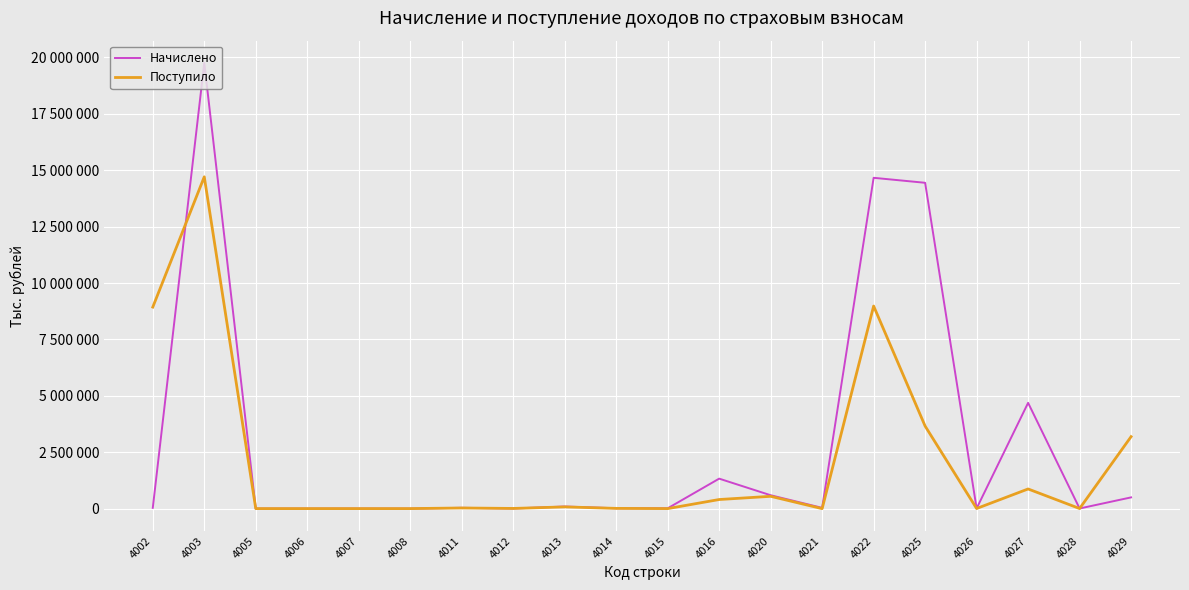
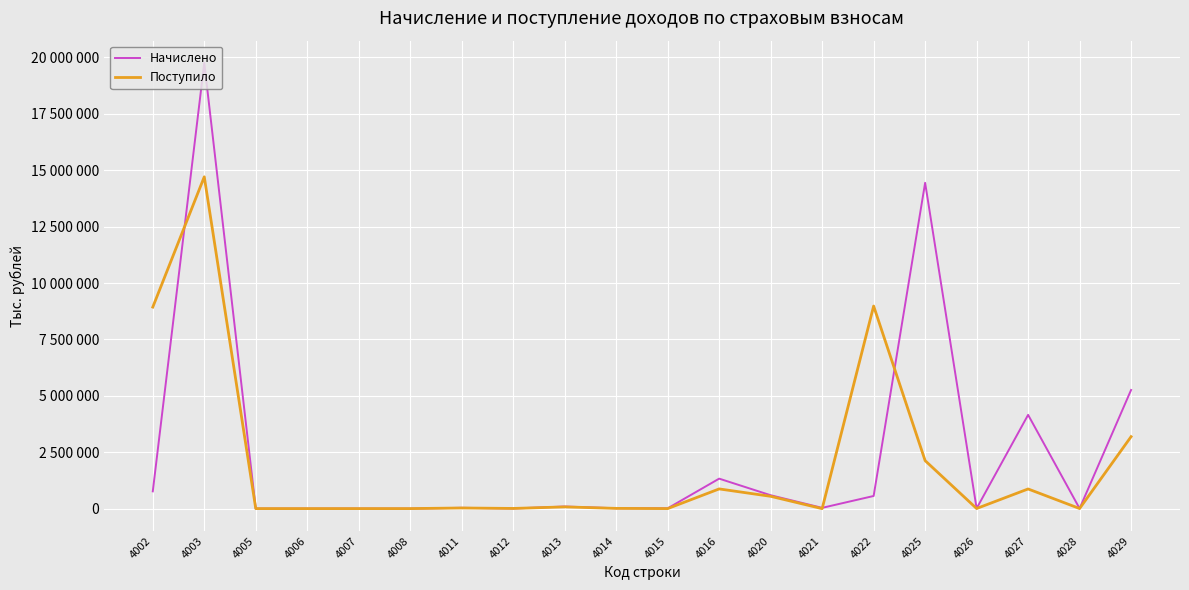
Начислено, 4002: 0 -> 800000
Поступило, 4016: 400000 -> 900000
Начислено, 4022: 14700000 -> 600000
Поступило, 4025: 3700000 -> 2100000
Начислено, 4027: 4700000 -> 4200000
Начислено, 4029: 500000 -> 5300000
